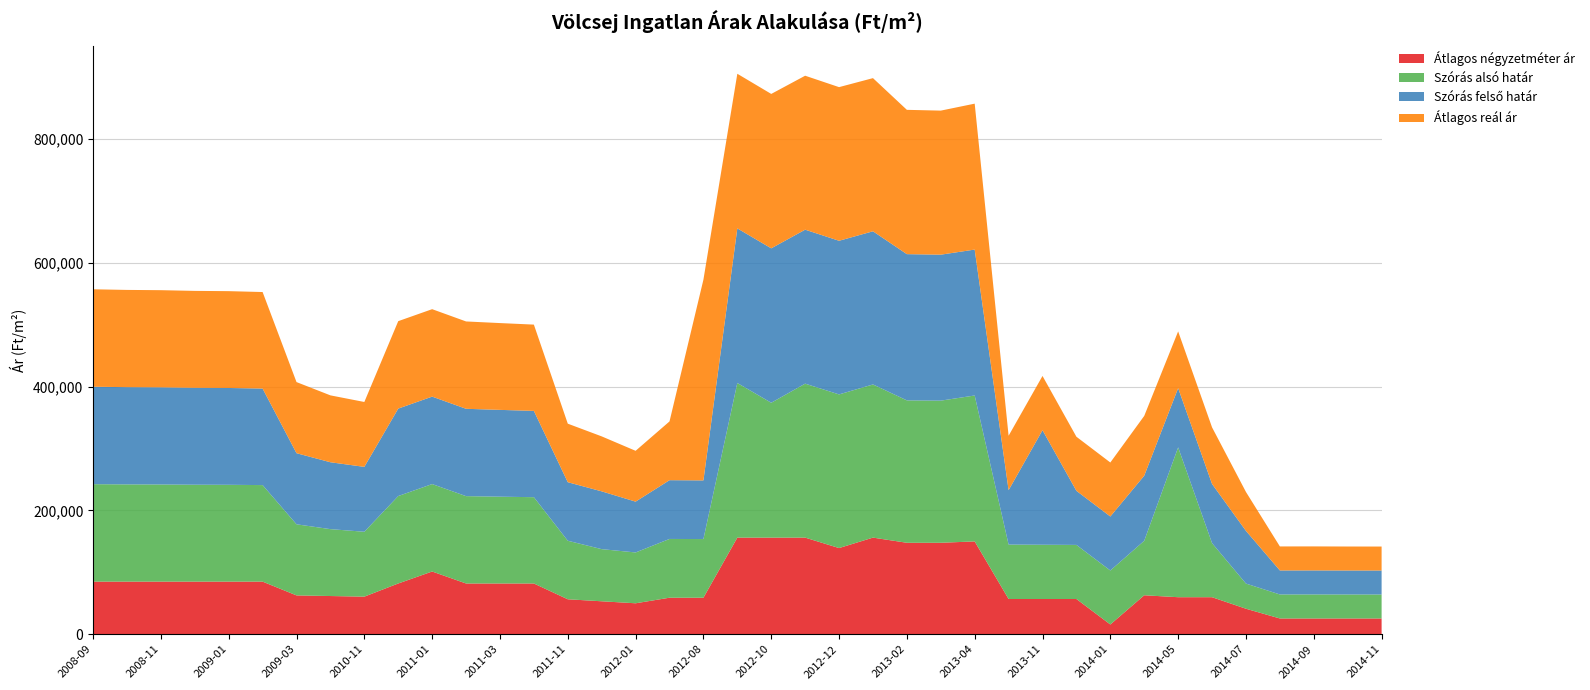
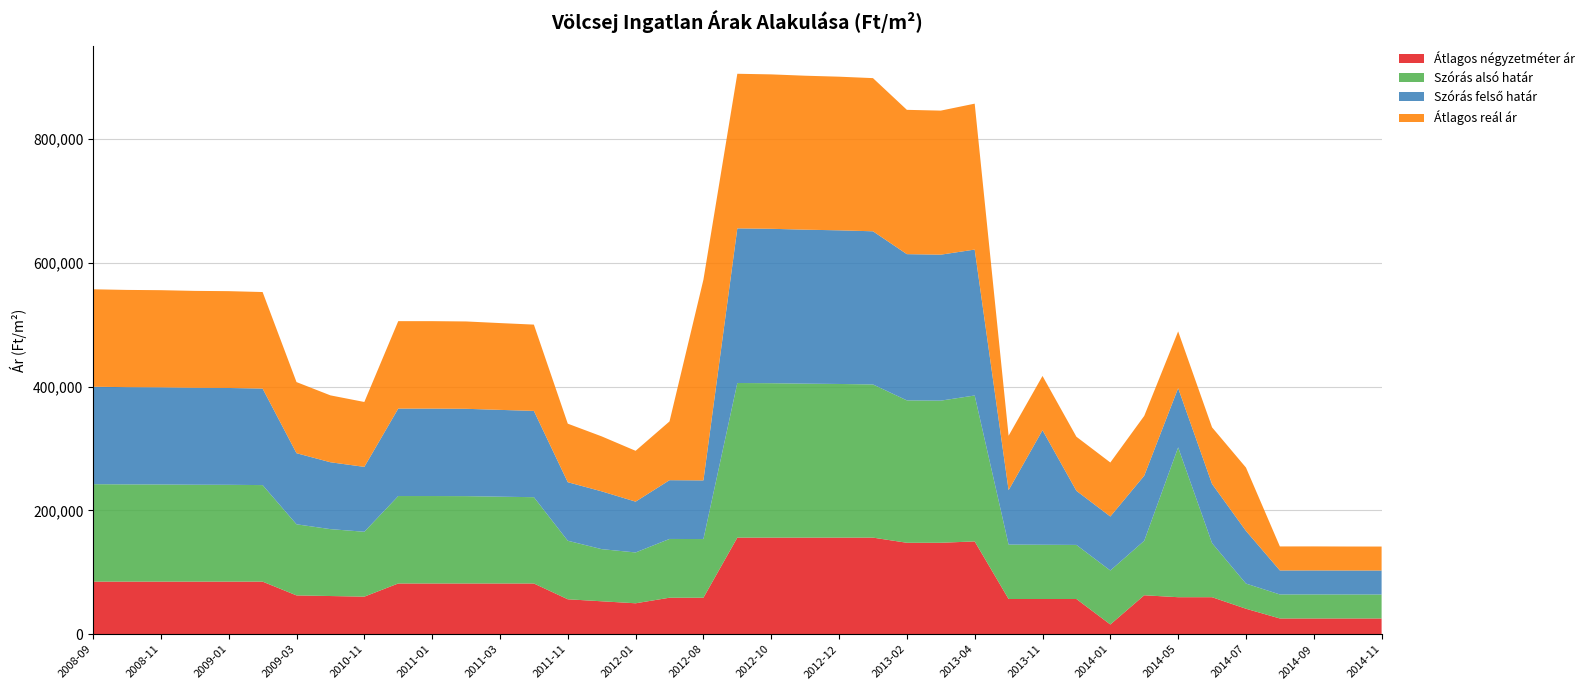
Átlagos négyzetméter ár, 2011-01: 100,000 -> 80,000
Szórás alsó határ, 2012-10: 220,000 -> 250,000
Átlagos négyzetméter ár, 2012-12: 140,000 -> 160,000
Átlagos reál ár, 2014-07: 60,000 -> 100,000
